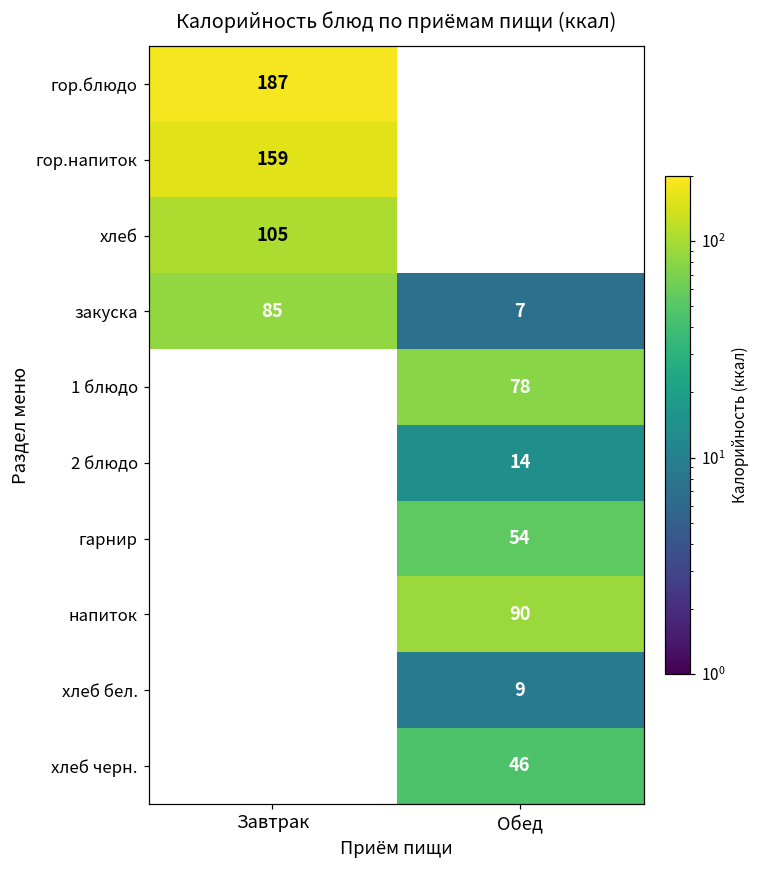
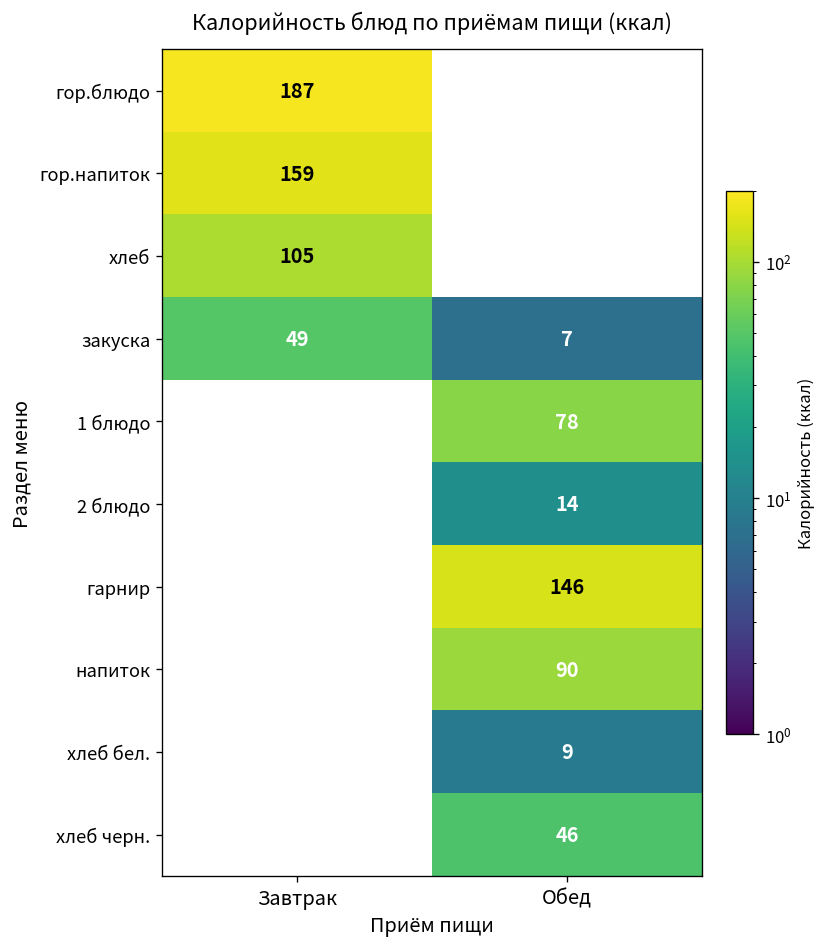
закуска, Завтрак: 85 -> 49
гарнир, Обед: 54 -> 146
